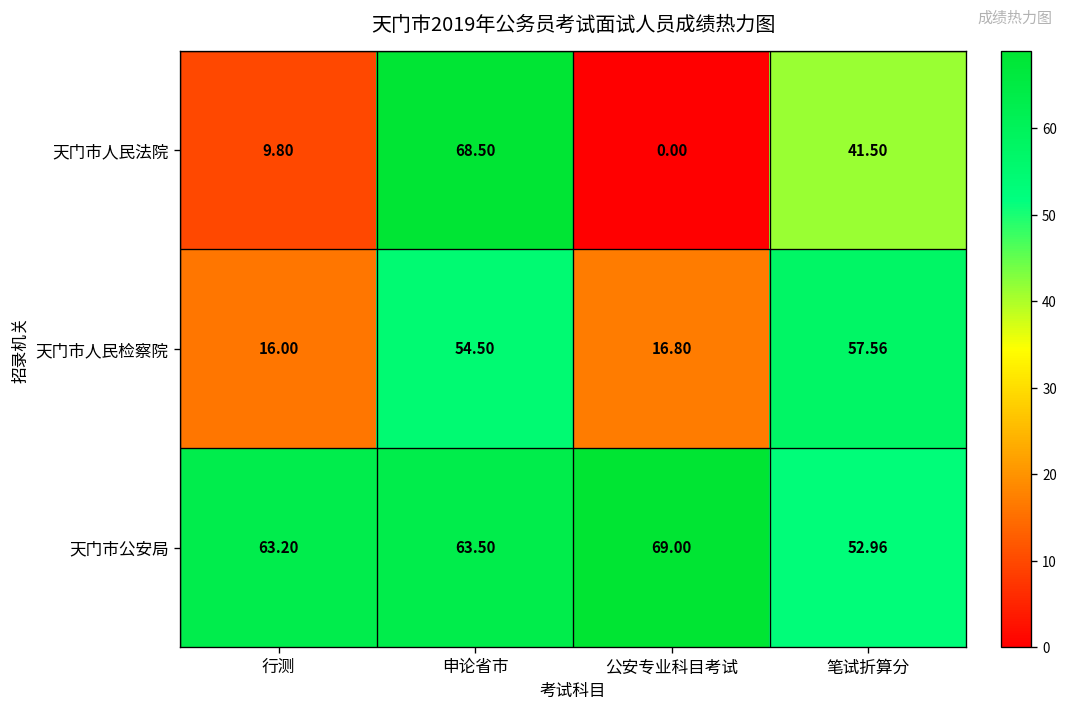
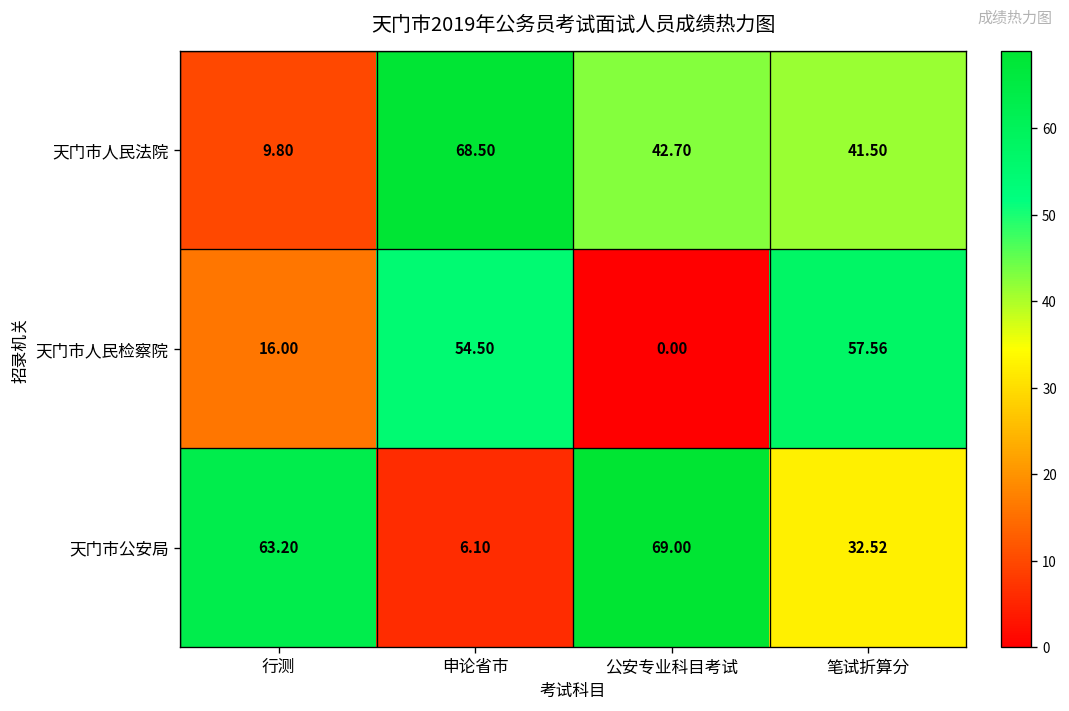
天门市人民法院, 公安专业科目考试: 0.00 -> 42.70
天门市人民检察院, 公安专业科目考试: 16.80 -> 0.00
天门市公安局, 申论省市: 63.50 -> 6.10
天门市公安局, 笔试折算分: 52.96 -> 32.52
